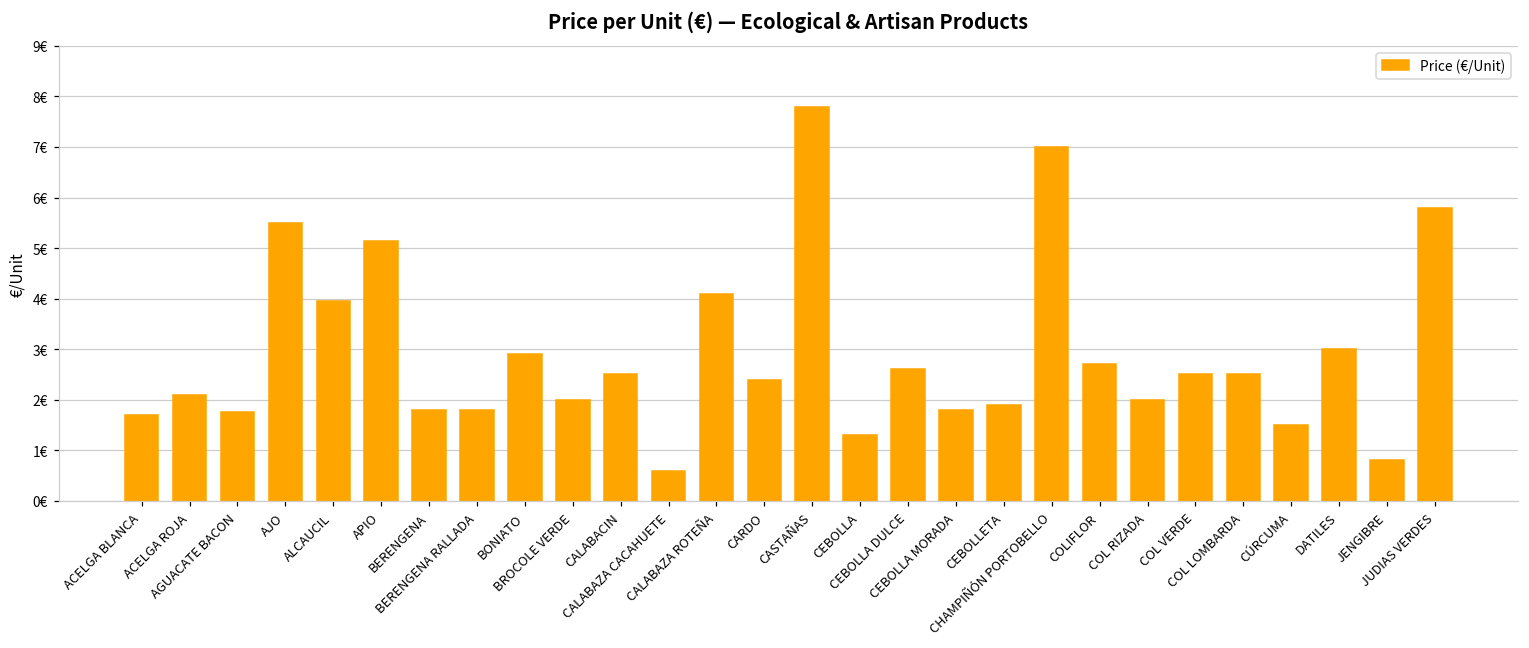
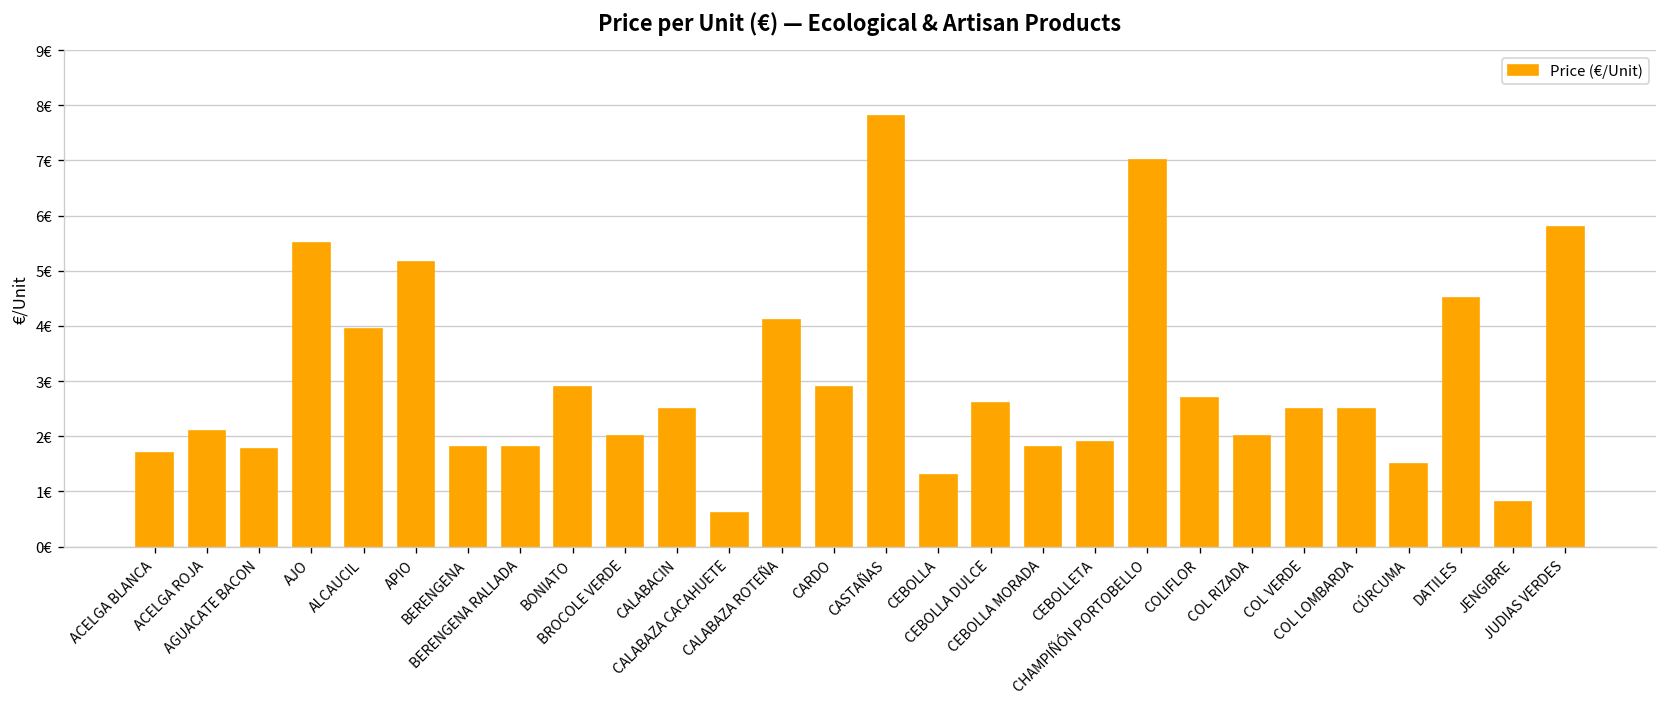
CARDO: 2.4€ -> 2.9€
DATILES: 3.0€ -> 4.5€
